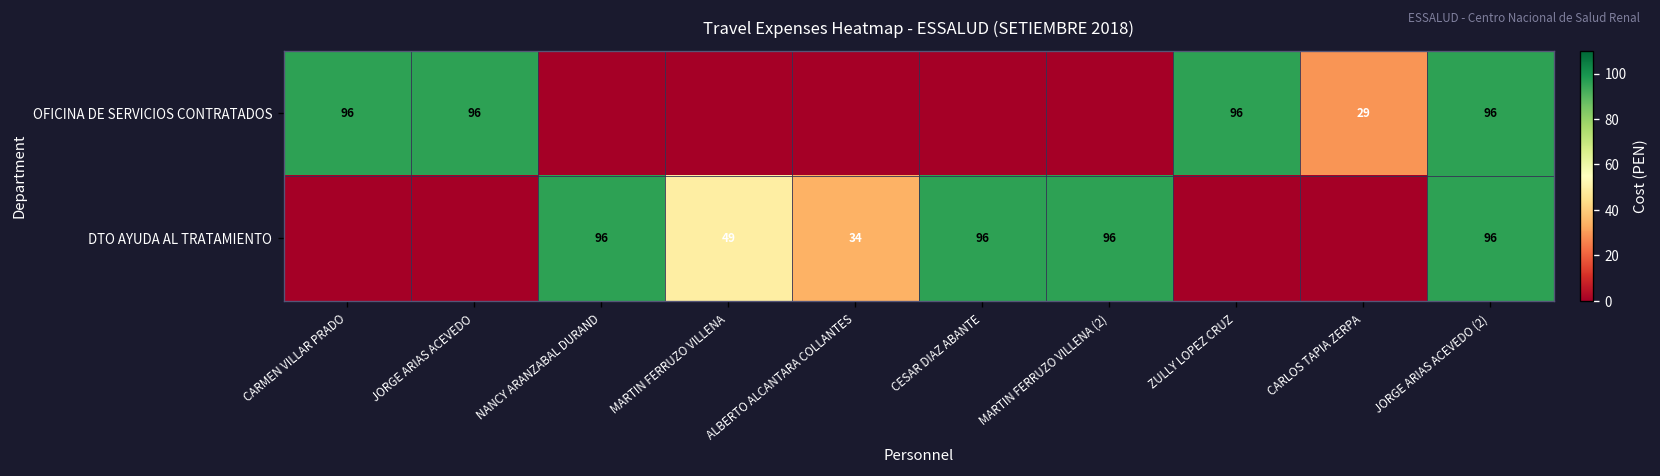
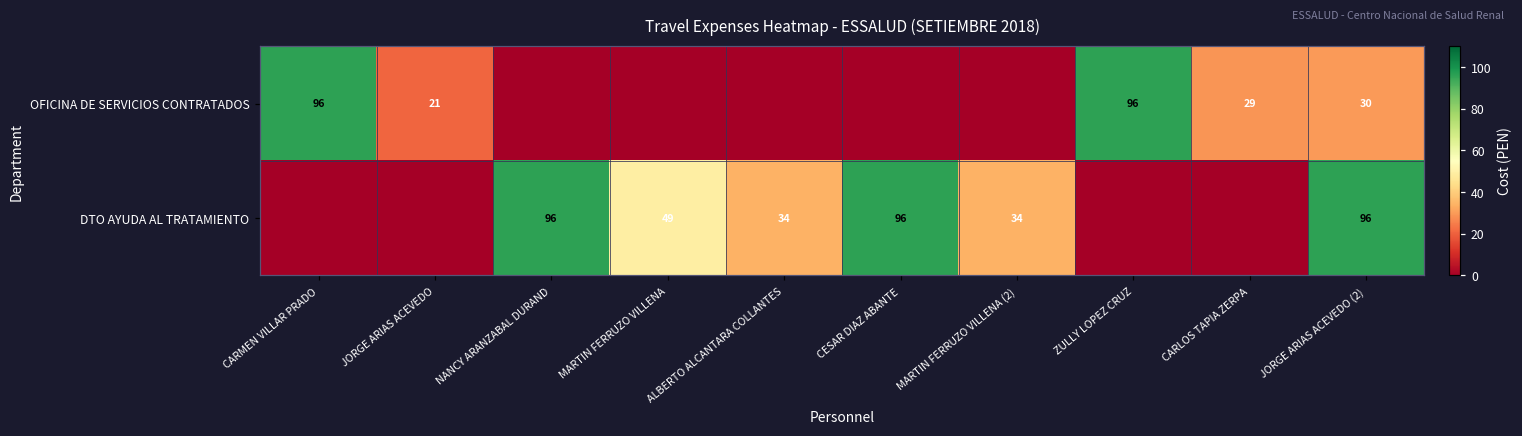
OFICINA DE SERVICIOS CONTRATADOS, JORGE ARIAS ACEVEDO: 96 -> 21
OFICINA DE SERVICIOS CONTRATADOS, JORGE ARIAS ACEVEDO (2): 96 -> 30
DTO AYUDA AL TRATAMIENTO, MARTIN FERRUZO VILLENA (2): 96 -> 34
